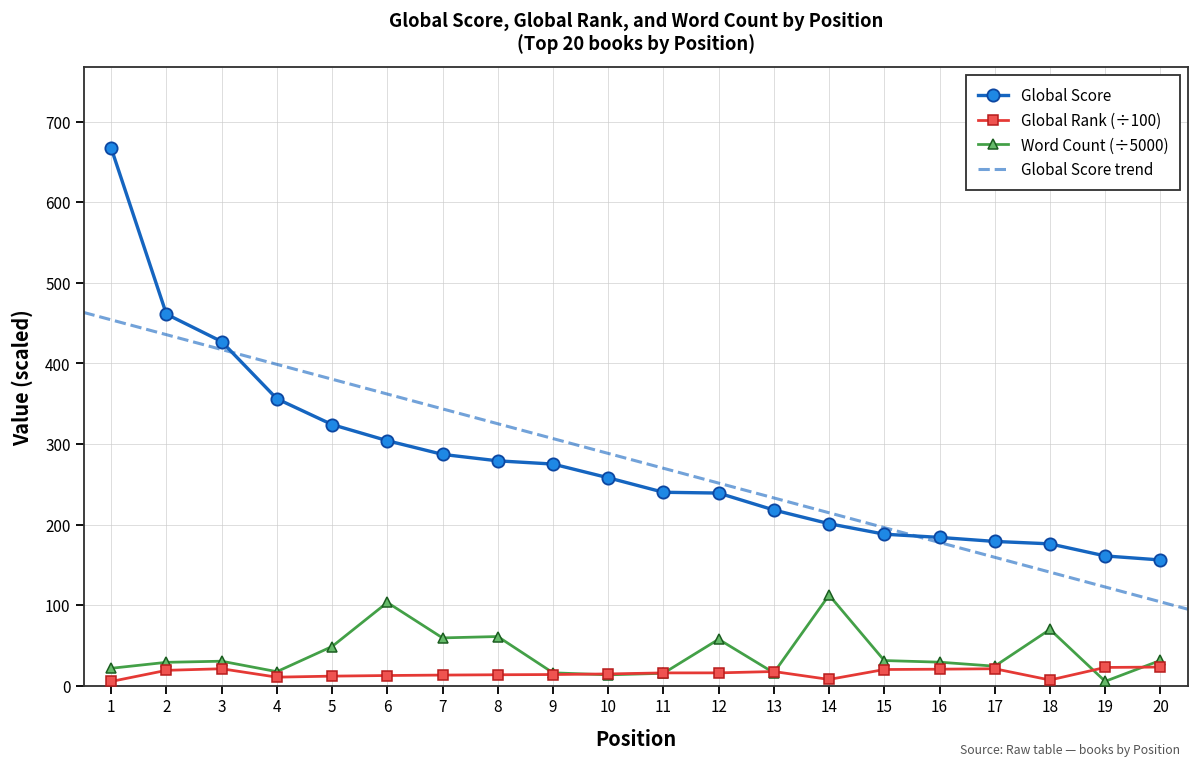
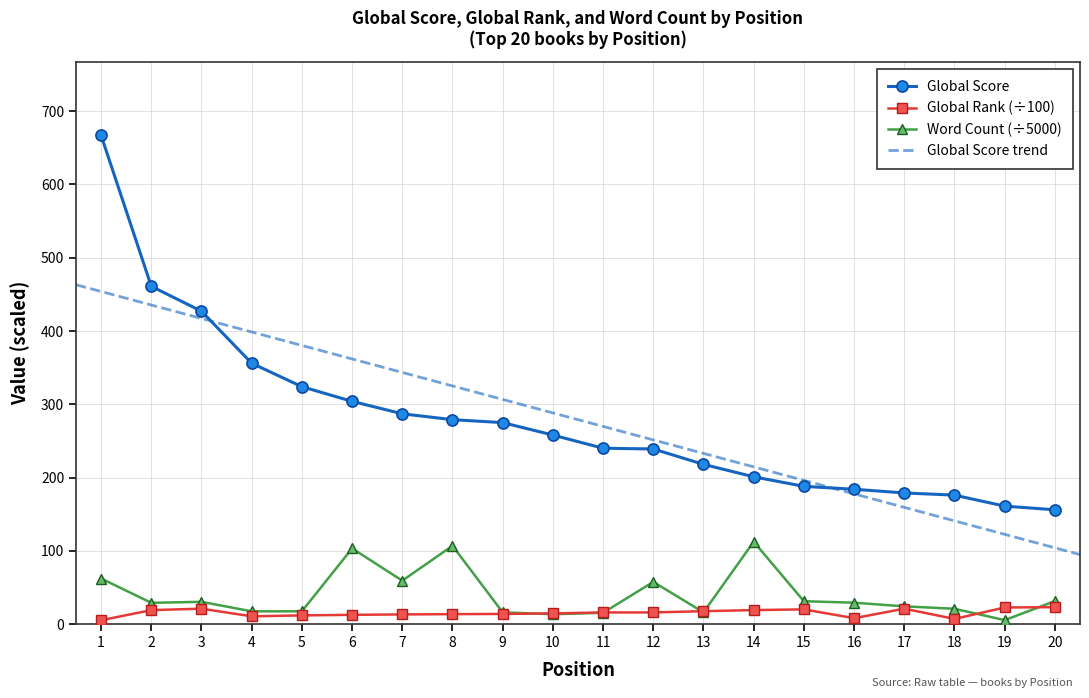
Word Count (÷5000), 1: 20 -> 60
Word Count (÷5000), 5: 50 -> 20
Word Count (÷5000), 8: 60 -> 110
Global Rank (÷100), 14: 10 -> 20
Global Rank (÷100), 16: 20 -> 10
Word Count (÷5000), 18: 70 -> 20
